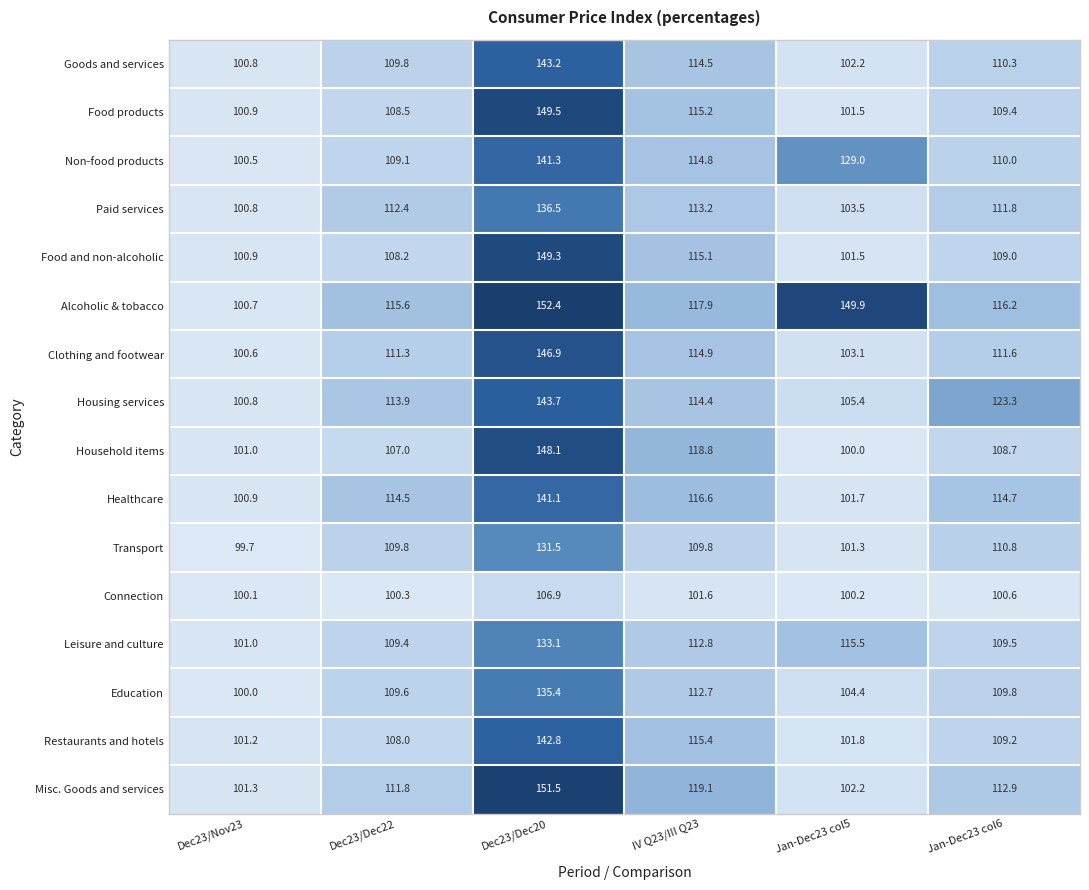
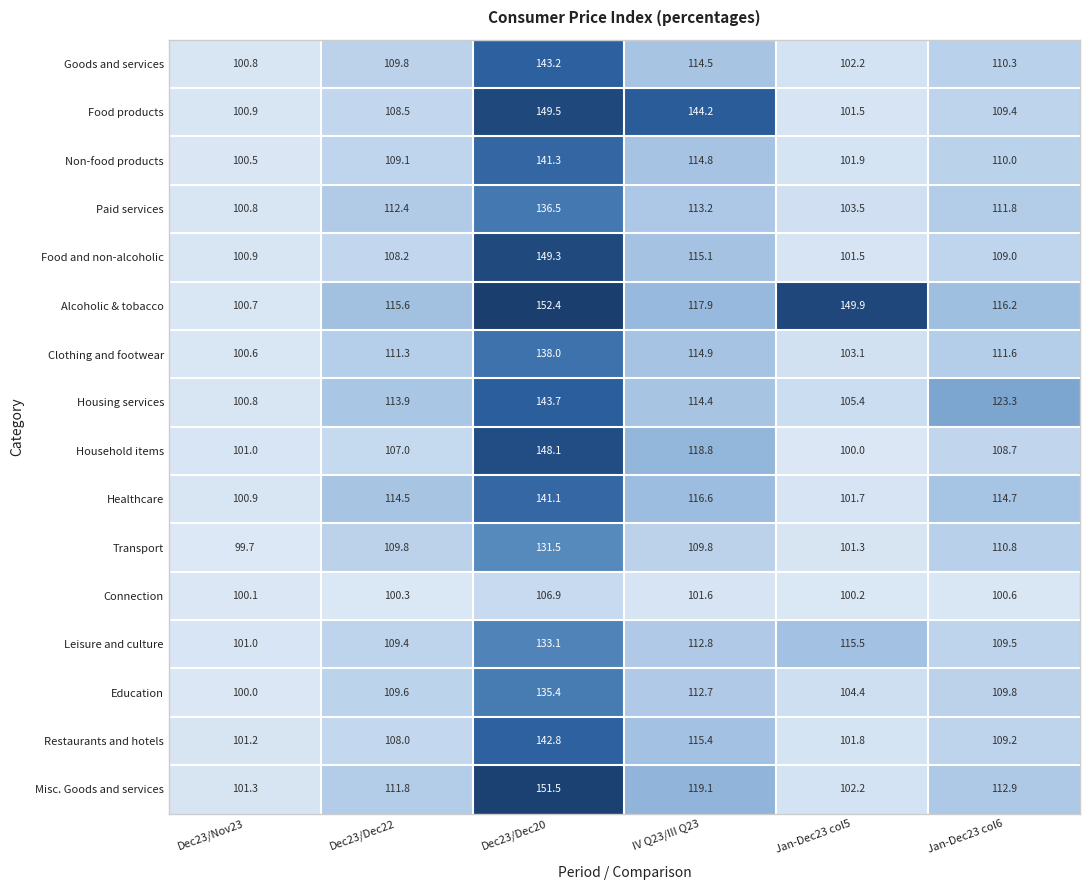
Food products, IV Q23/III Q23: 115.2 -> 144.2
Non-food products, Jan-Dec23 col5: 129.0 -> 101.9
Clothing and footwear, Dec23/Dec20: 146.9 -> 138.0
